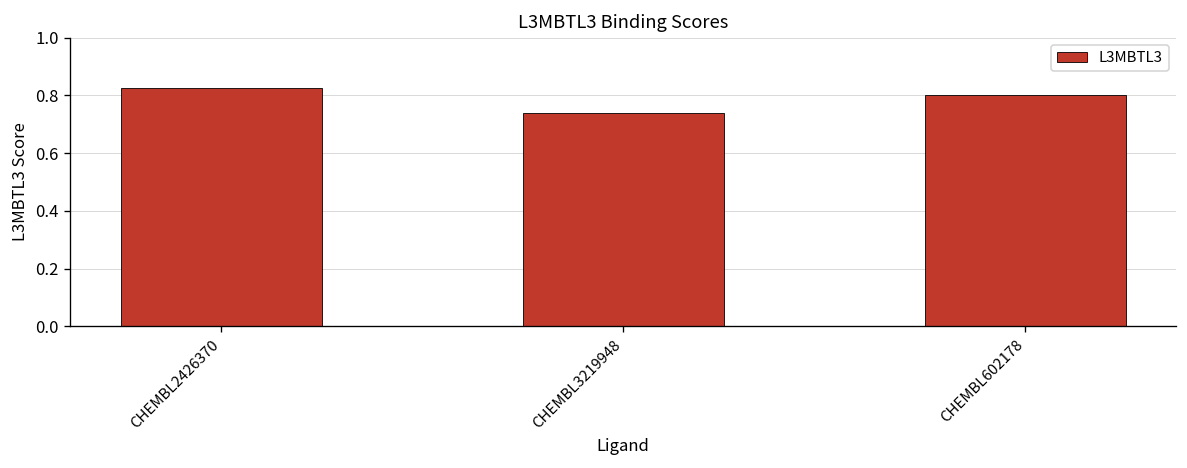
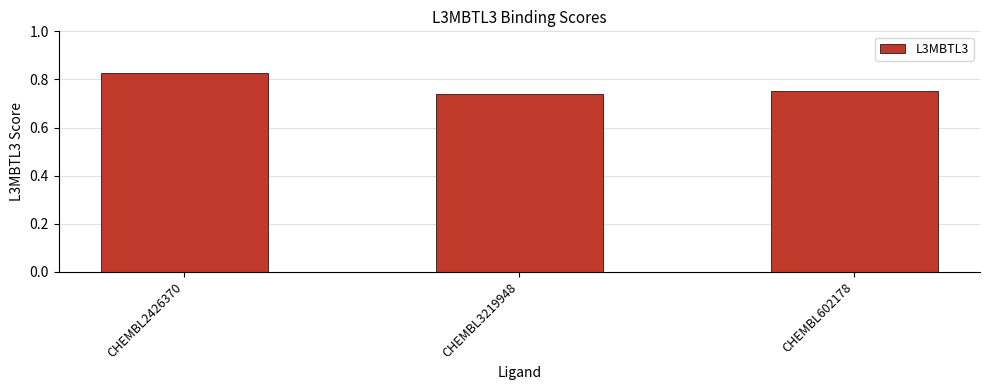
CHEMBL602178: 0.80 -> 0.75
